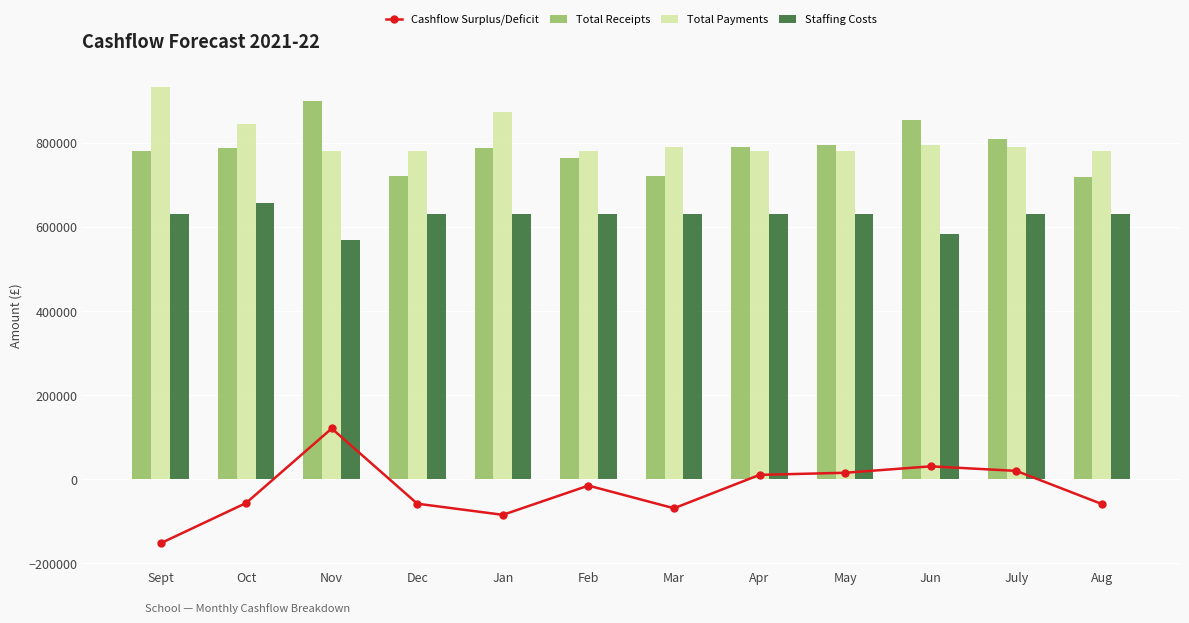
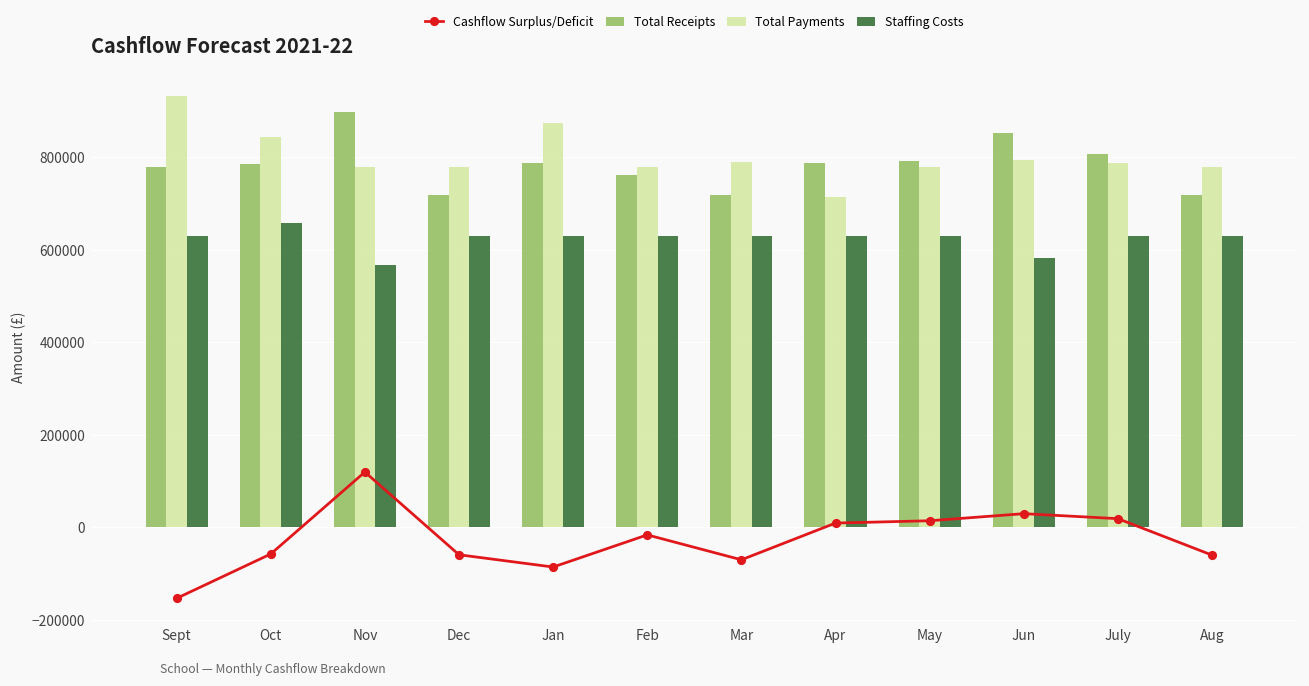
Total Payments, Apr: 780000 -> 710000
